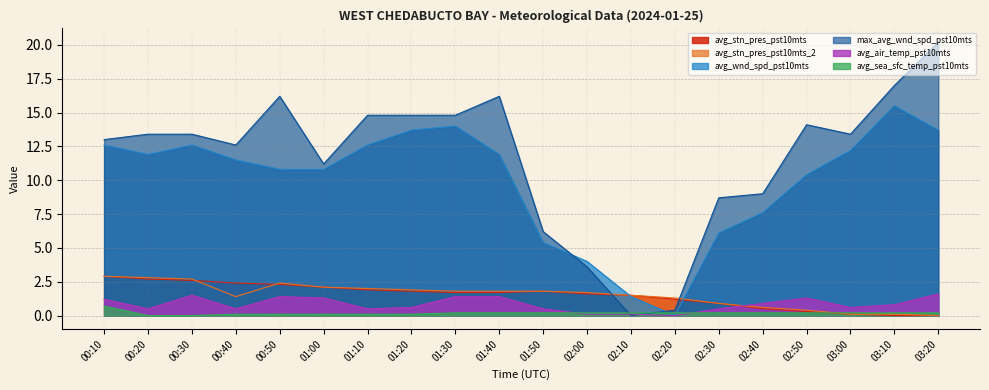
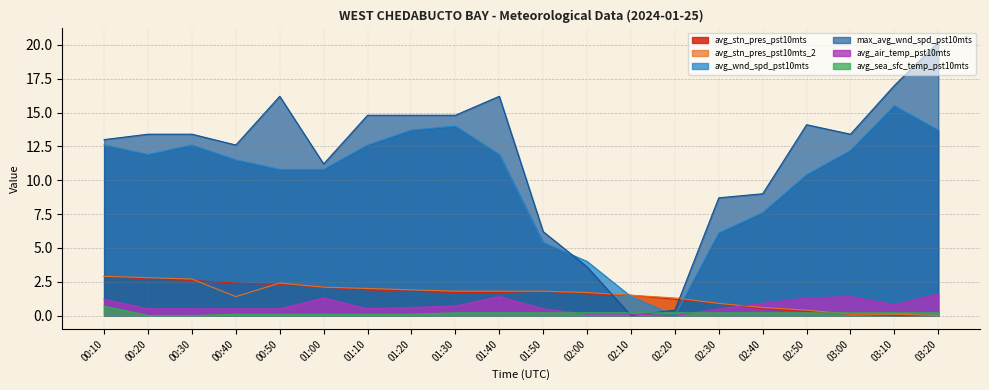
avg_air_temp_pst10mts, 00:30: 1.5 -> 0.5
avg_air_temp_pst10mts, 00:50: 1.4 -> 0.5
avg_air_temp_pst10mts, 01:30: 1.4 -> 0.7
avg_air_temp_pst10mts, 03:00: 0.6 -> 1.4
